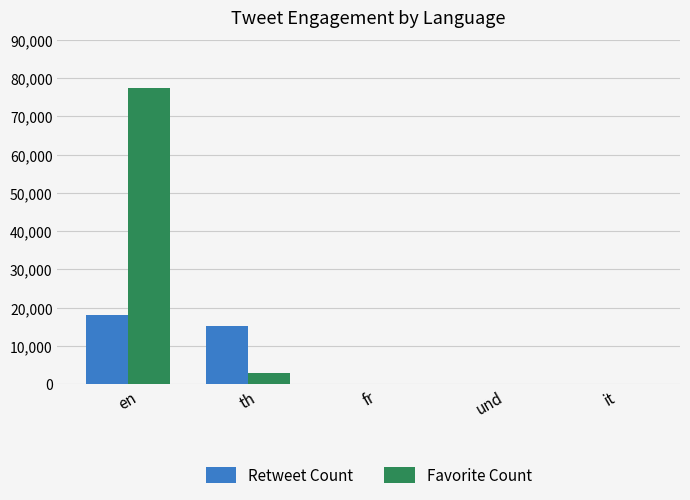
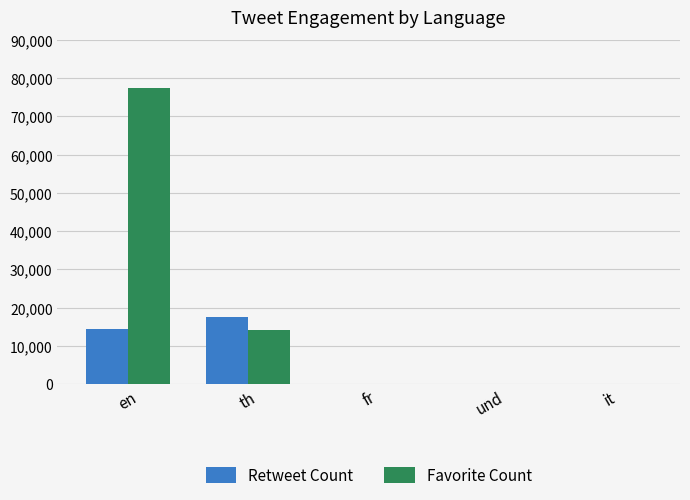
Retweet Count, en: 18,000 -> 14,000
Retweet Count, th: 15,000 -> 18,000
Favorite Count, th: 3,000 -> 14,000
